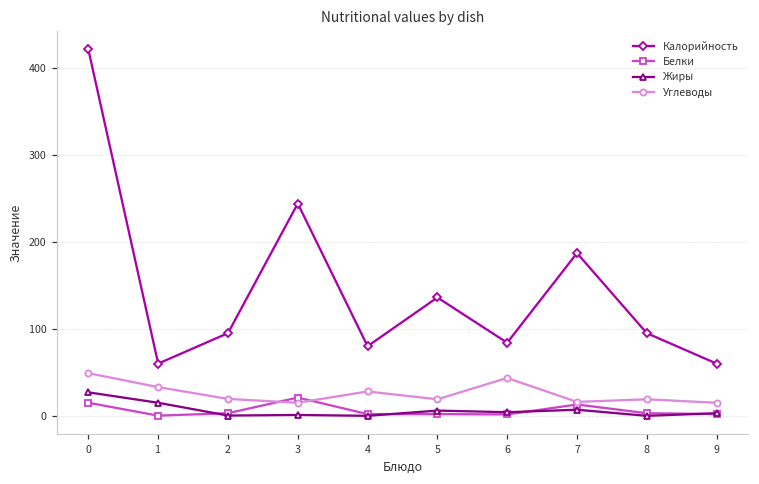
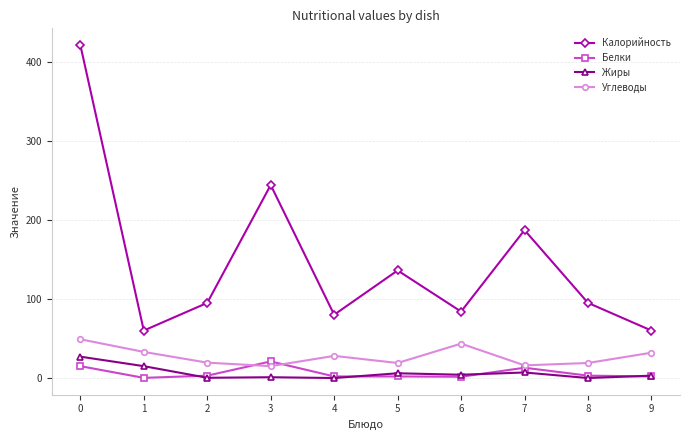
Углеводы, 9: 20 -> 30
